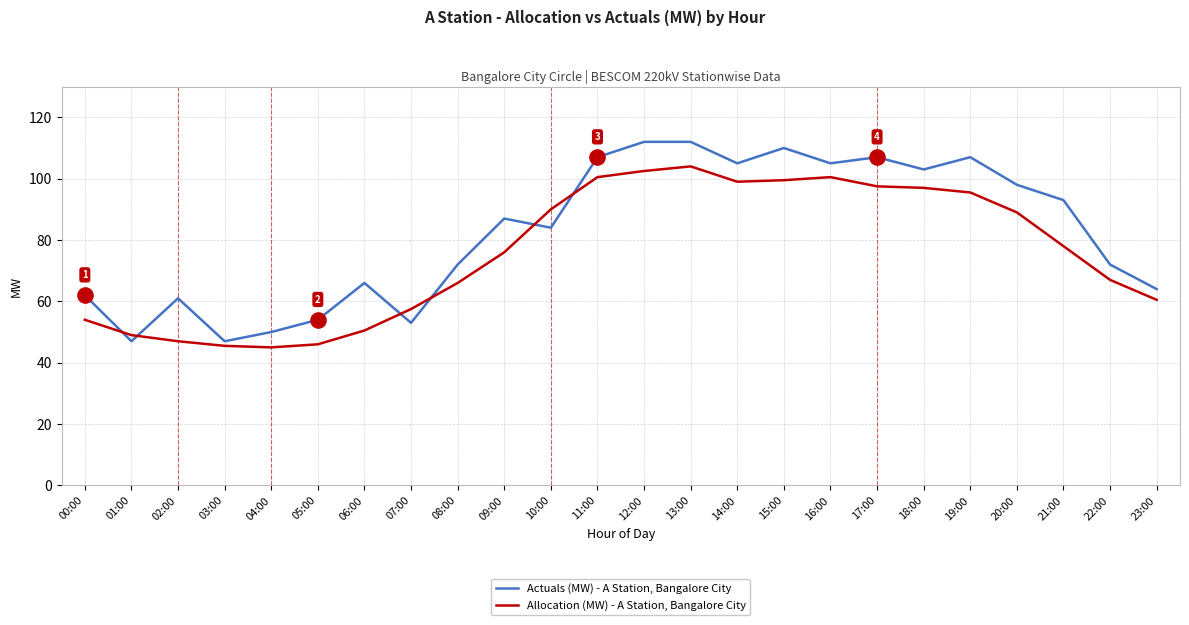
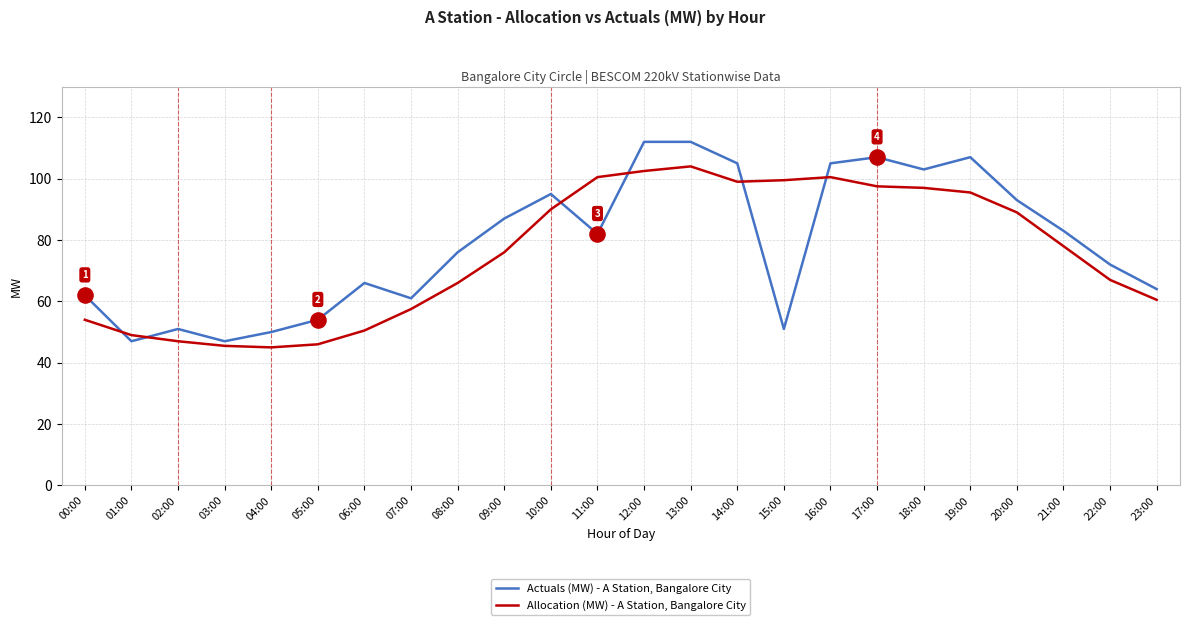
Actuals (MW) - A Station, Bangalore City, 02:00: 61 -> 51
Actuals (MW) - A Station, Bangalore City, 07:00: 53 -> 61
Actuals (MW) - A Station, Bangalore City, 08:00: 72 -> 76
Actuals (MW) - A Station, Bangalore City, 10:00: 84 -> 95
Actuals (MW) - A Station, Bangalore City, 11:00: 107 -> 82
Actuals (MW) - A Station, Bangalore City, 15:00: 110 -> 51
Actuals (MW) - A Station, Bangalore City, 20:00: 98 -> 93
Actuals (MW) - A Station, Bangalore City, 21:00: 93 -> 83
